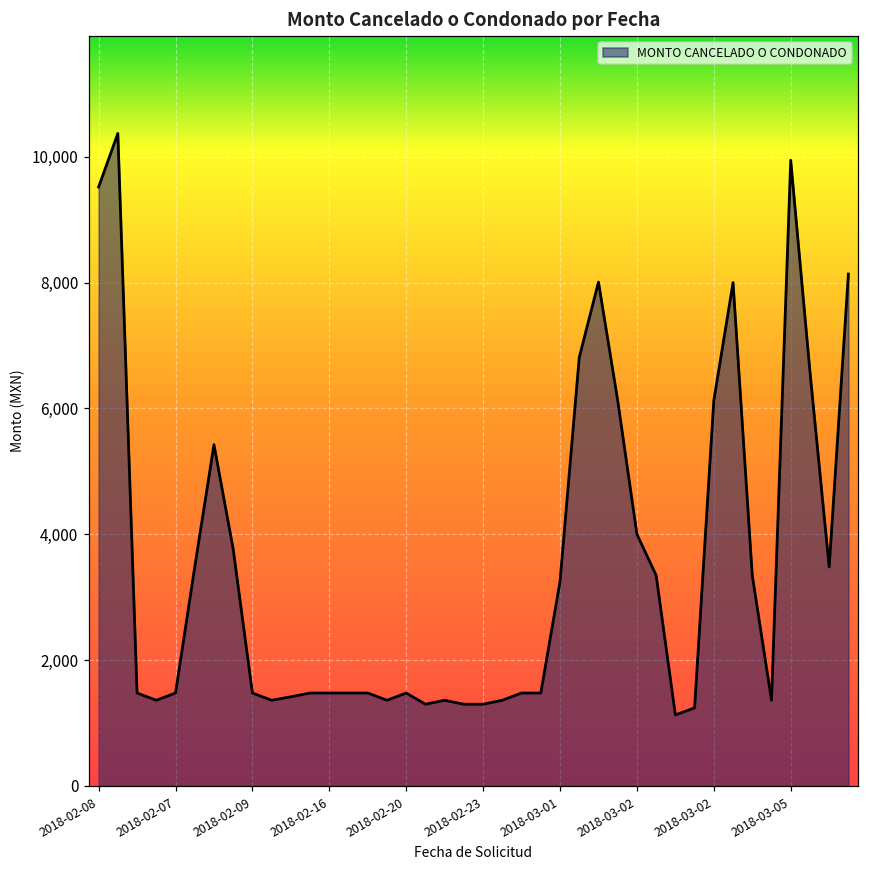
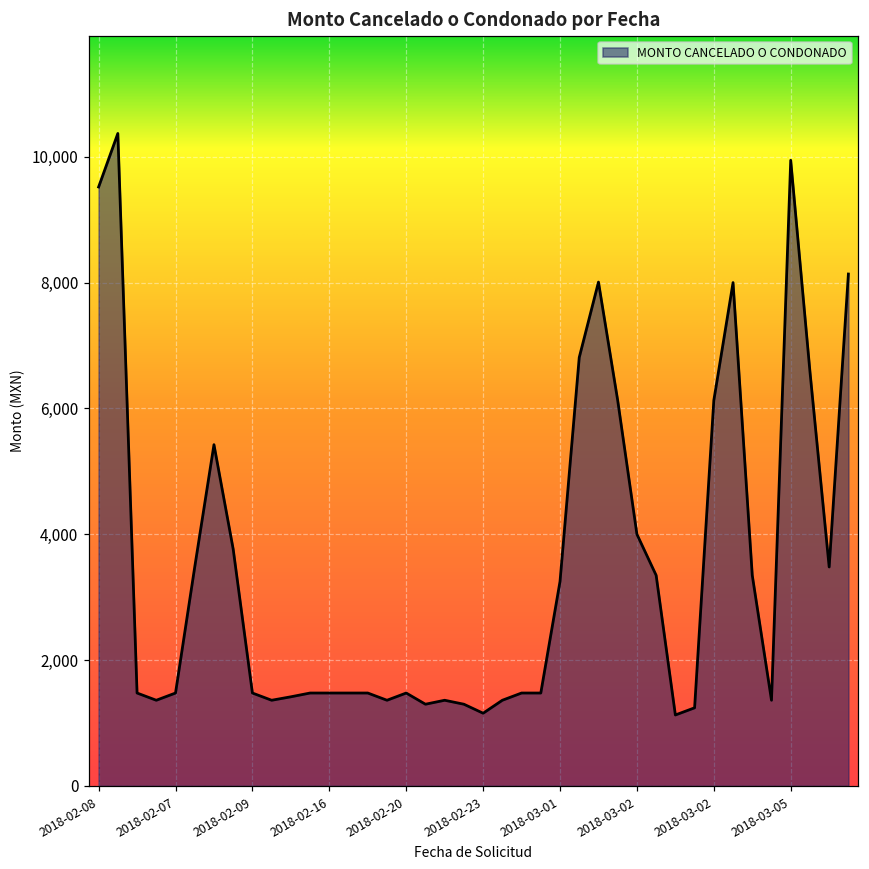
2018-02-23: 1,300 -> 1,200
